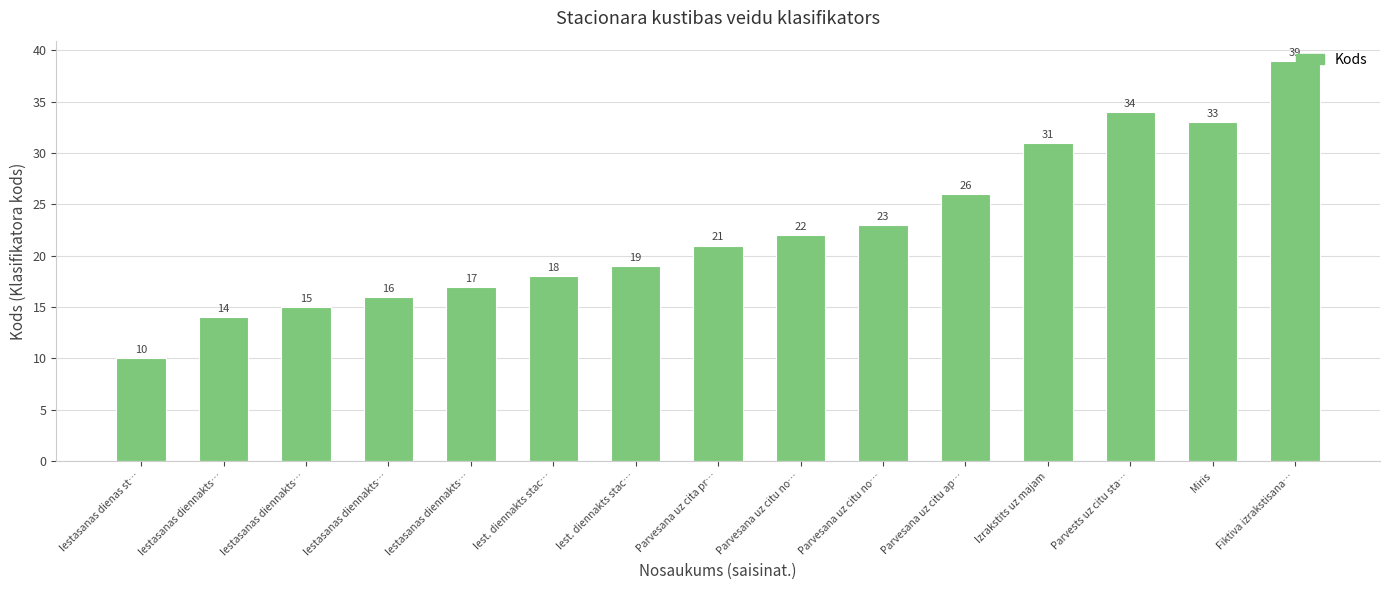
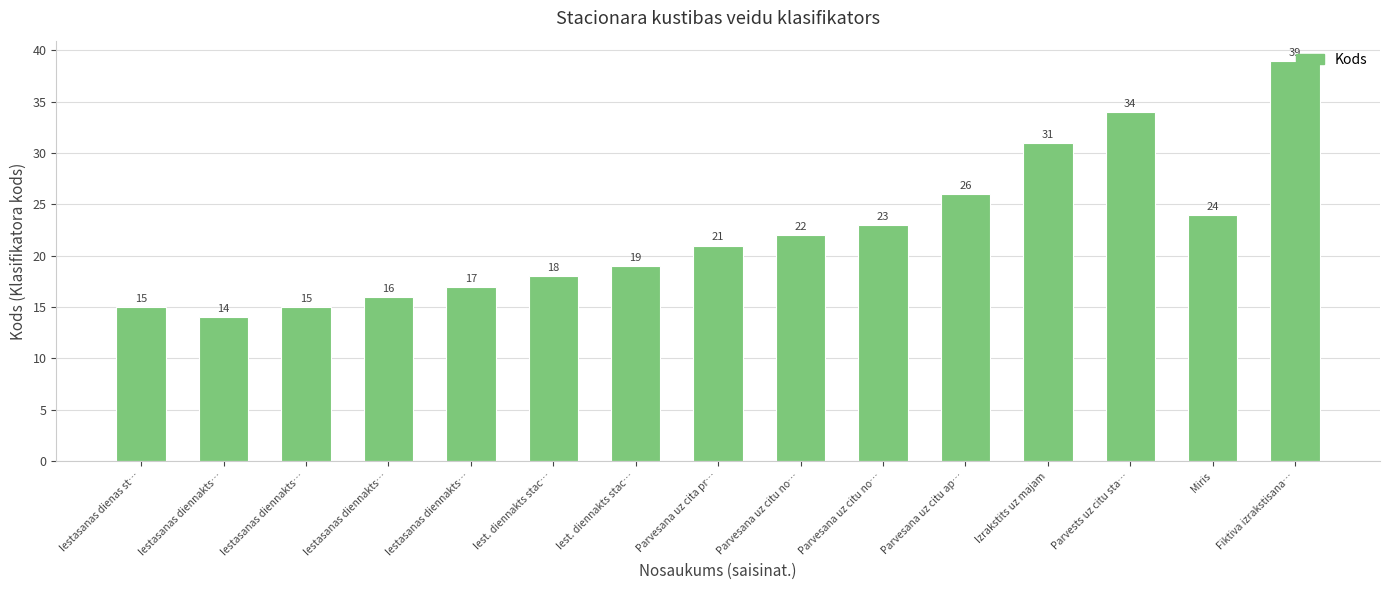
Iestasanas dienas st…: 10 -> 15
Miris: 33 -> 24
